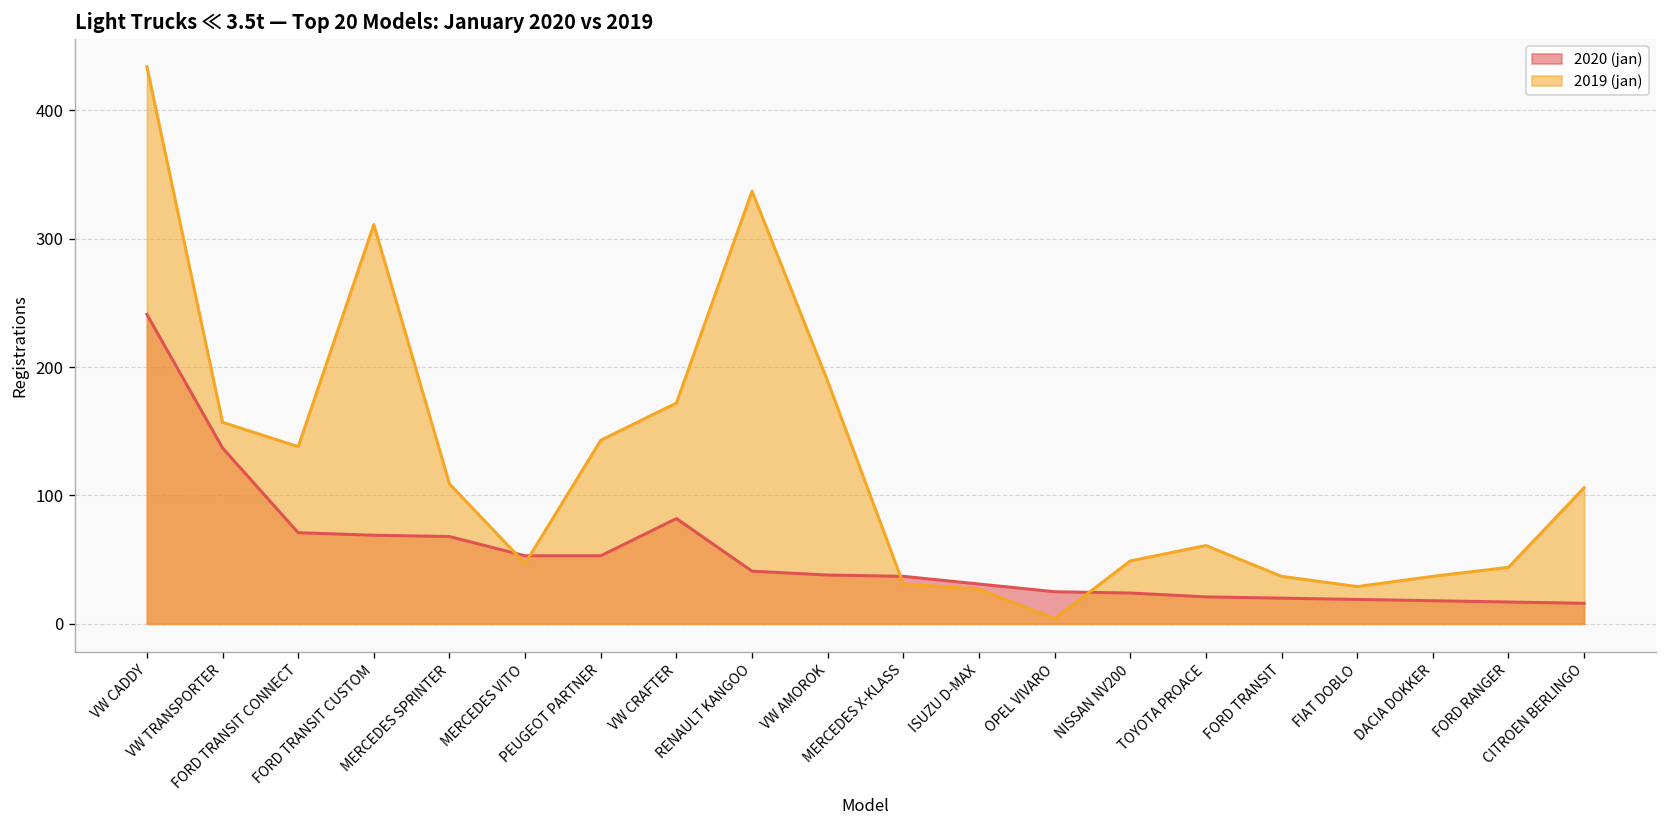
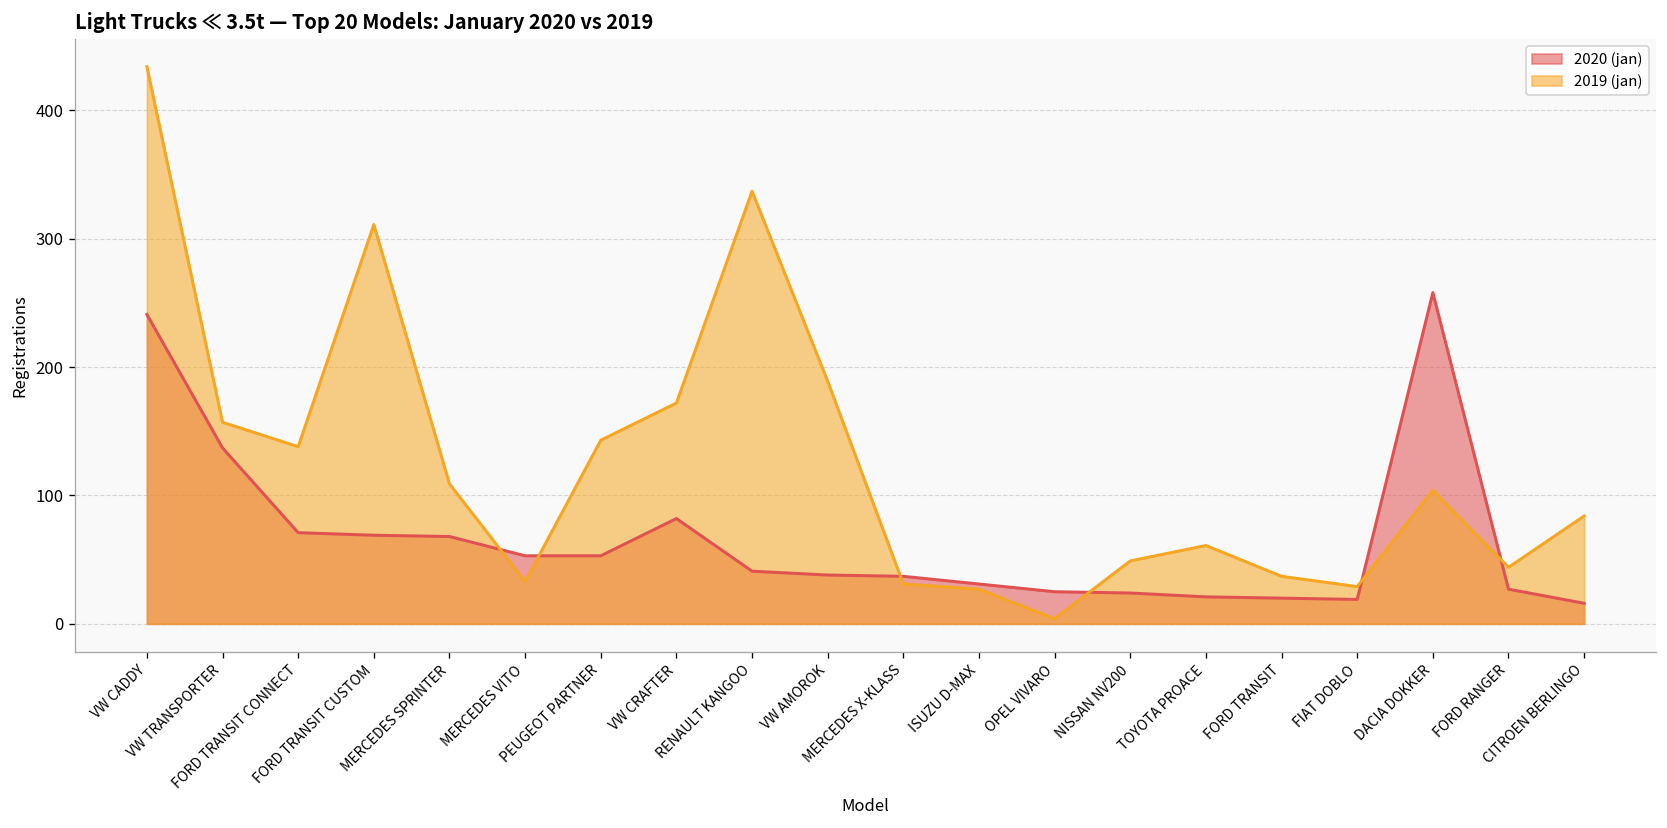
2019 (jan), MERCEDES VITO: 47 -> 33
2020 (jan), DACIA DOKKER: 18 -> 258
2019 (jan), DACIA DOKKER: 37 -> 104
2020 (jan), FORD RANGER: 17 -> 27
2019 (jan), CITROEN BERLINGO: 106 -> 84
